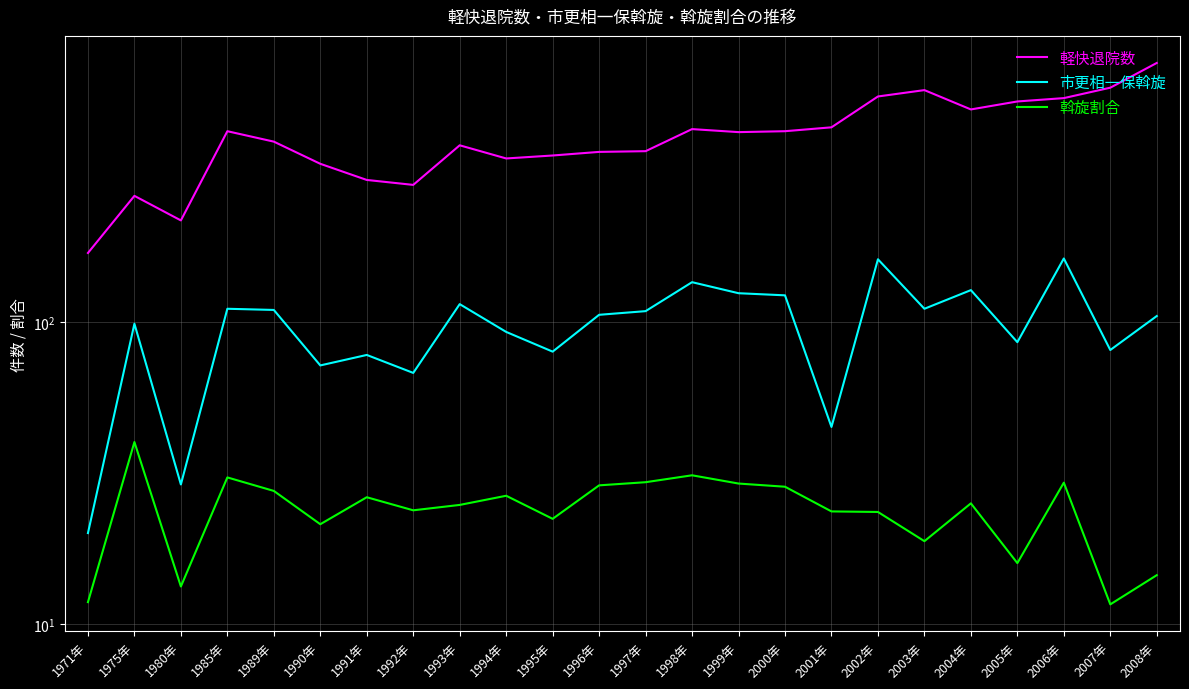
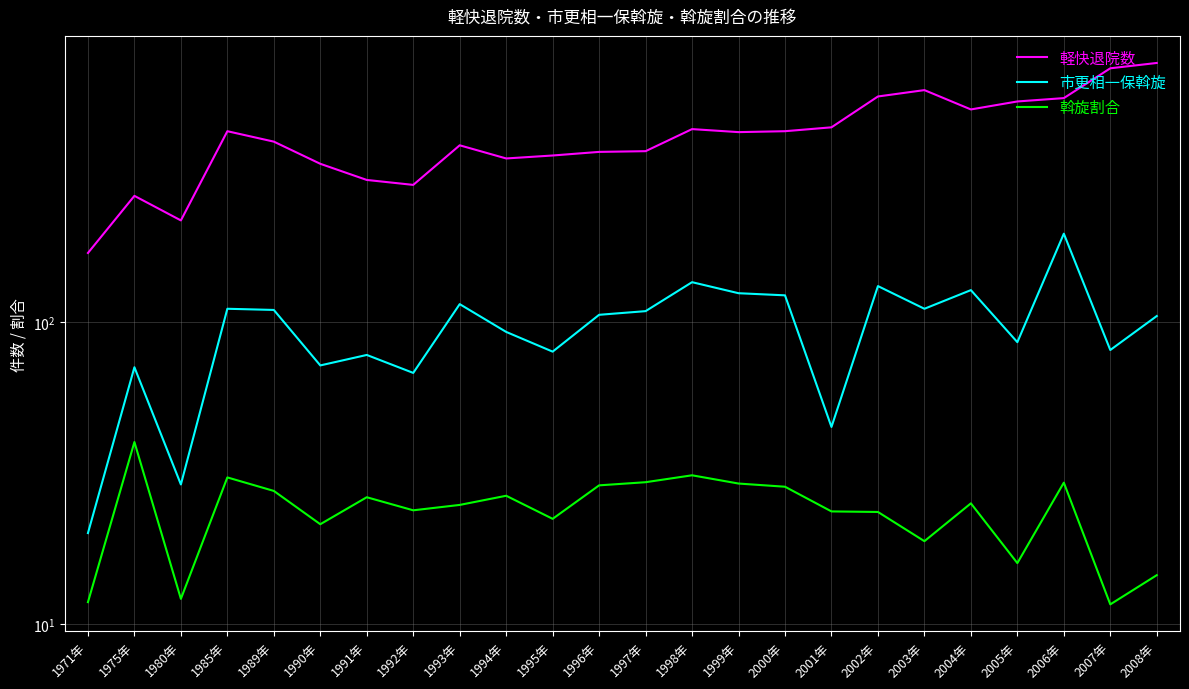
市更相一保斡旋, 1975年: 99 -> 71
斡旋割合, 1980年: 13 -> 12.1
市更相一保斡旋, 2002年: 160 -> 130
市更相一保斡旋, 2006年: 160 -> 200
軽快退院数, 2007年: 600 -> 700
